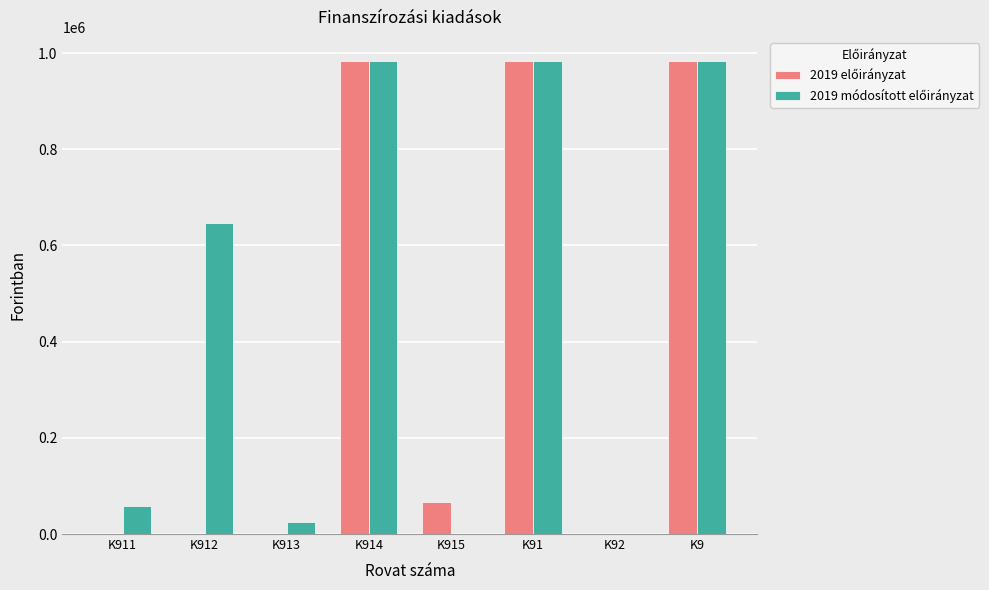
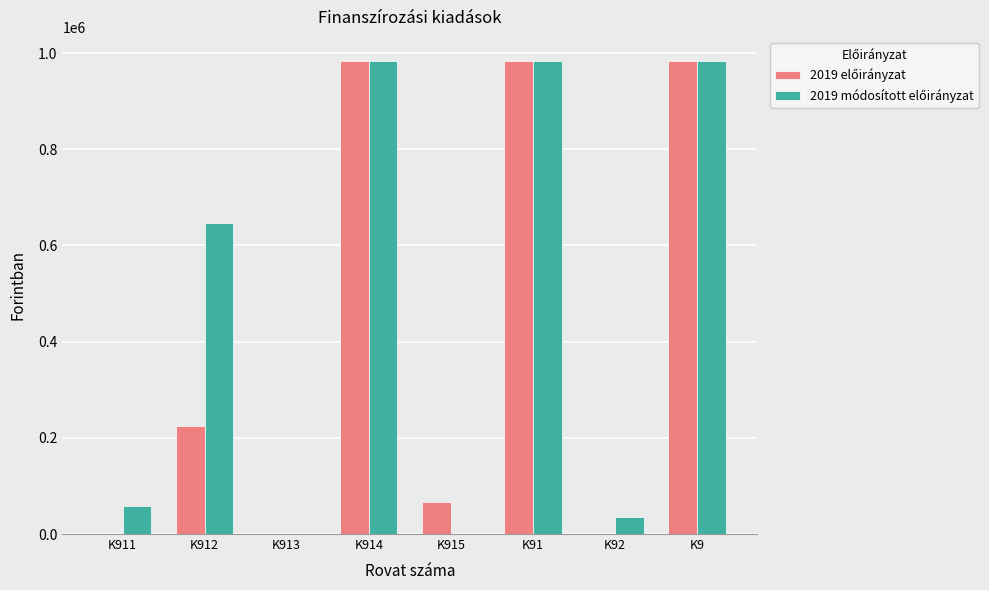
2019 előirányzat, K912: 0 -> 220000
2019 módosított előirányzat, K913: 30000 -> 0
2019 módosított előirányzat, K92: 0 -> 40000
